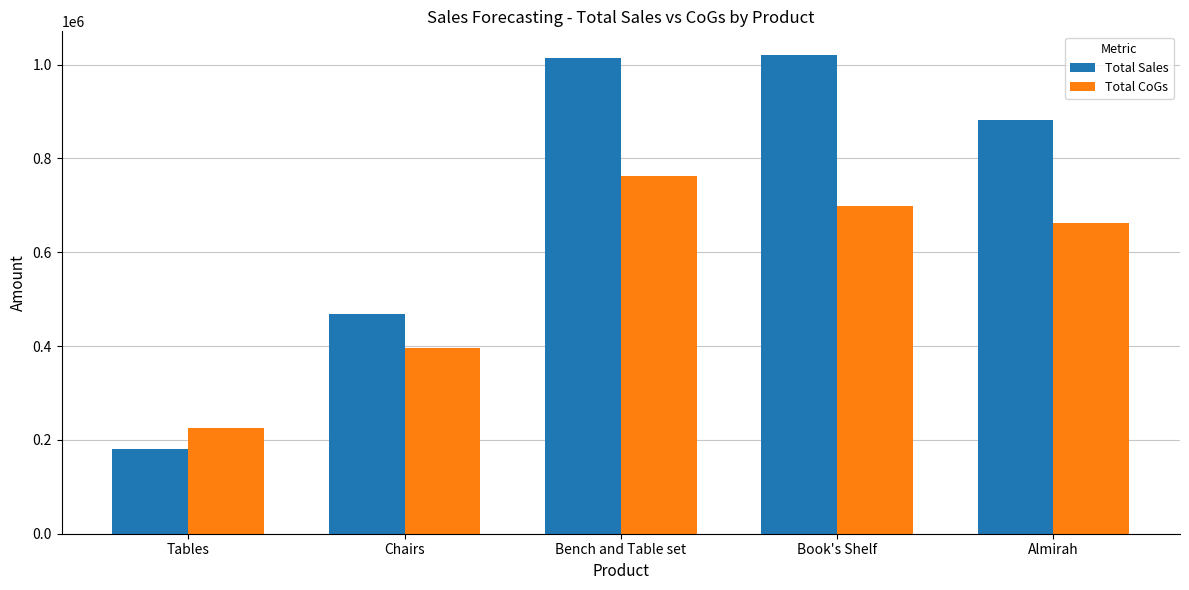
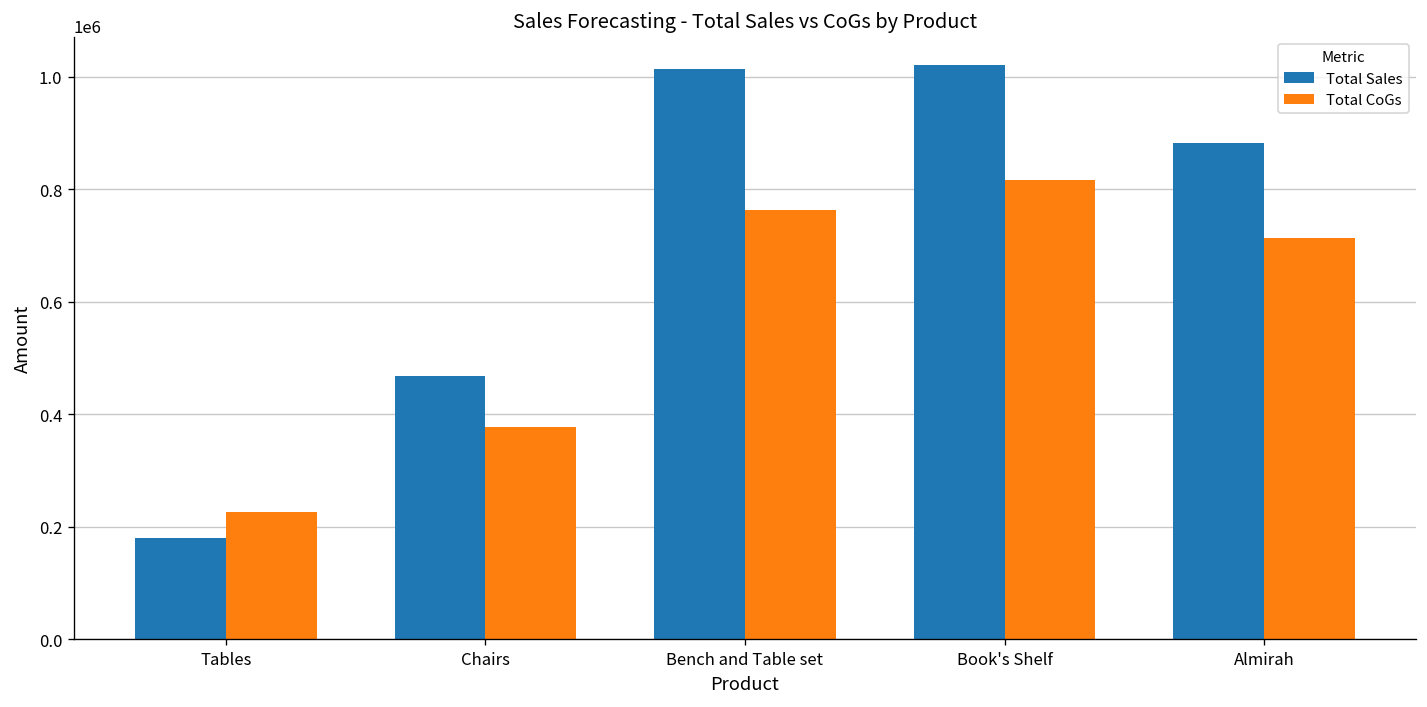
Total CoGs, Chairs: 400000 -> 380000
Total CoGs, Book's Shelf: 700000 -> 820000
Total CoGs, Almirah: 660000 -> 710000
